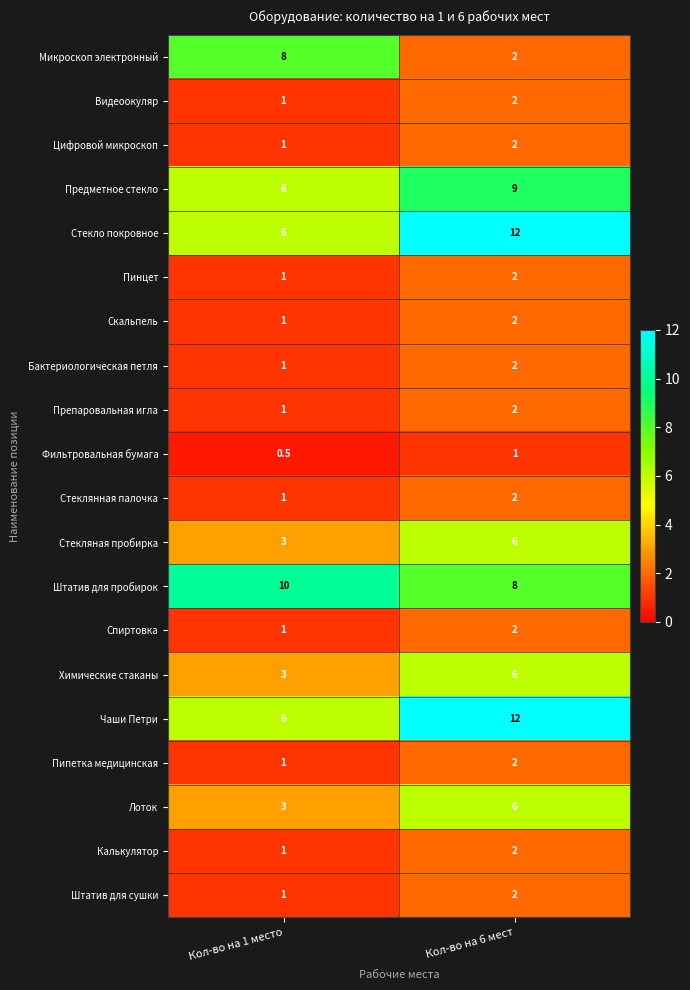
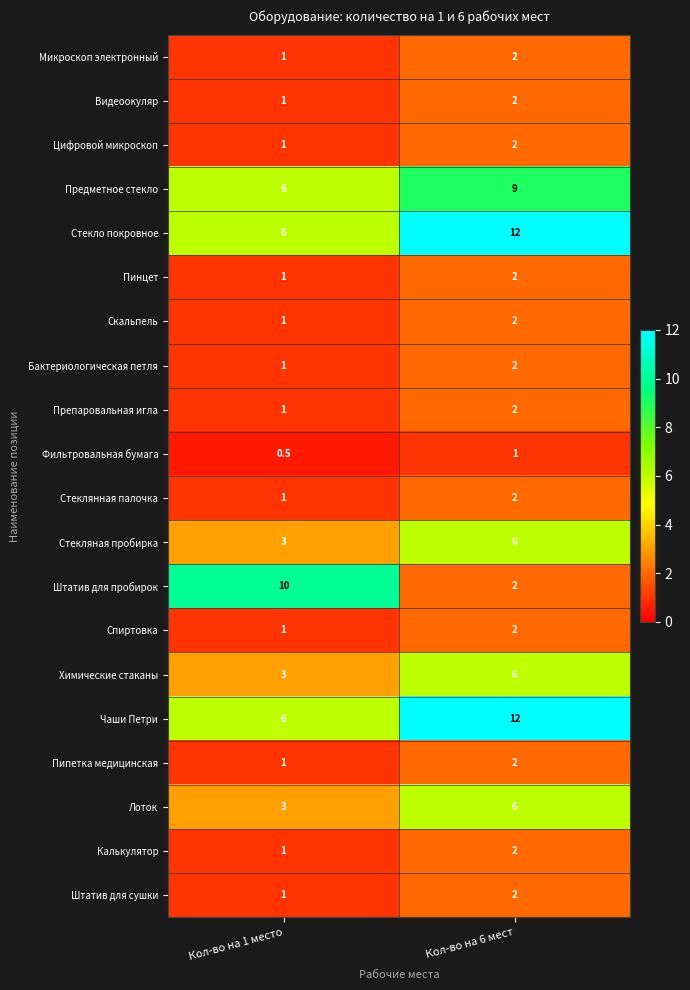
Микроскоп электронный, Кол-во на 1 место: 8 -> 1
Штатив для пробирок, Кол-во на 6 мест: 8 -> 2
